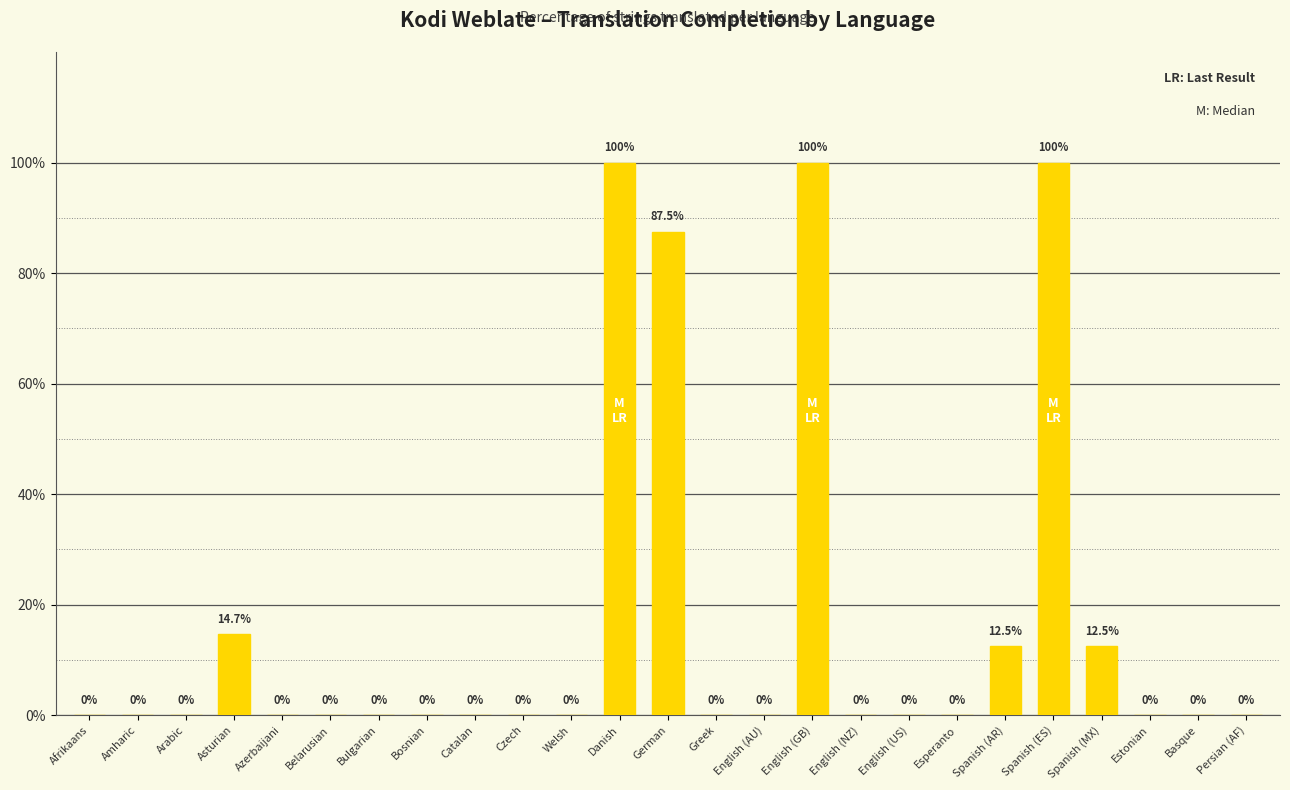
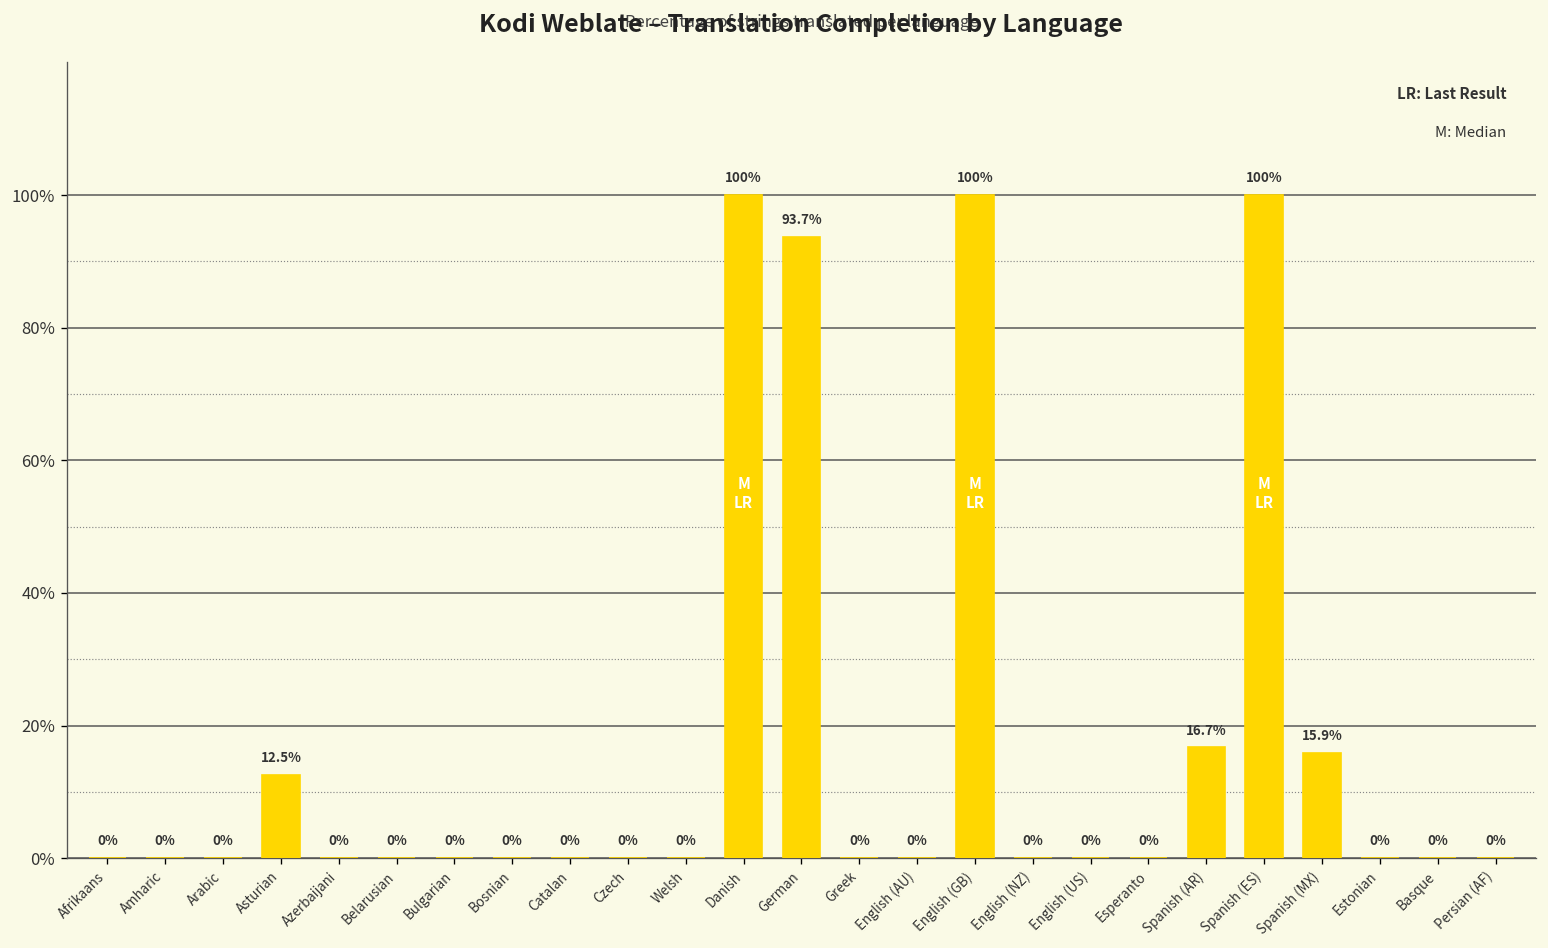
Asturian: 14.7% -> 12.5%
German: 87.5% -> 93.7%
Spanish (AR): 12.5% -> 16.7%
Spanish (MX): 12.5% -> 15.9%
